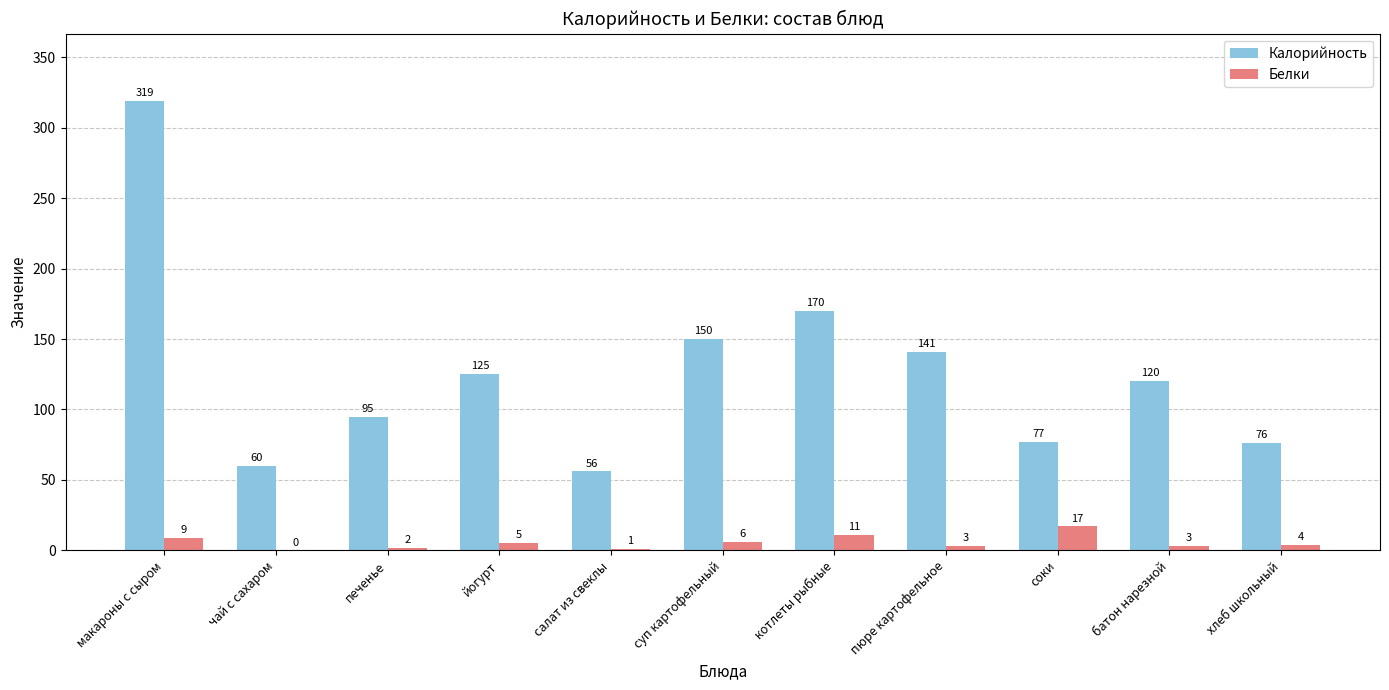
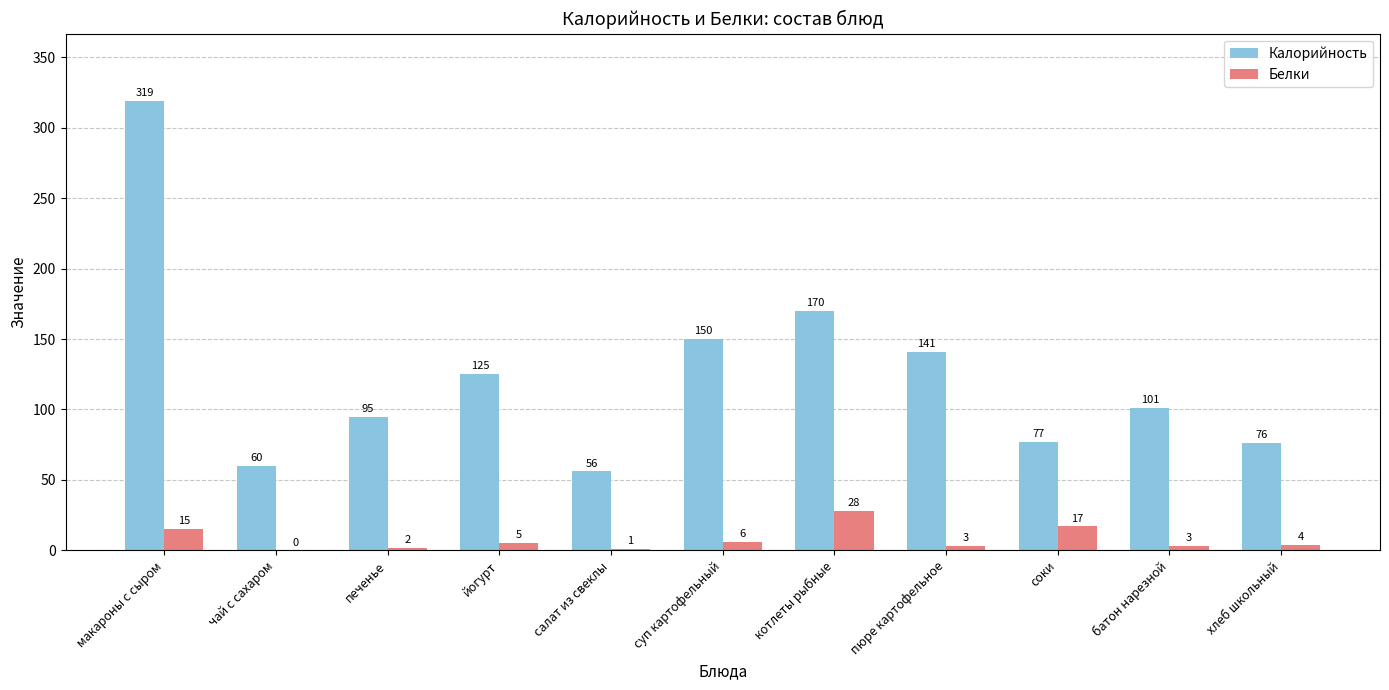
Белки, макароны с сыром: 9 -> 15
Белки, котлеты рыбные: 11 -> 28
Калорийность, батон нарезной: 120 -> 101
